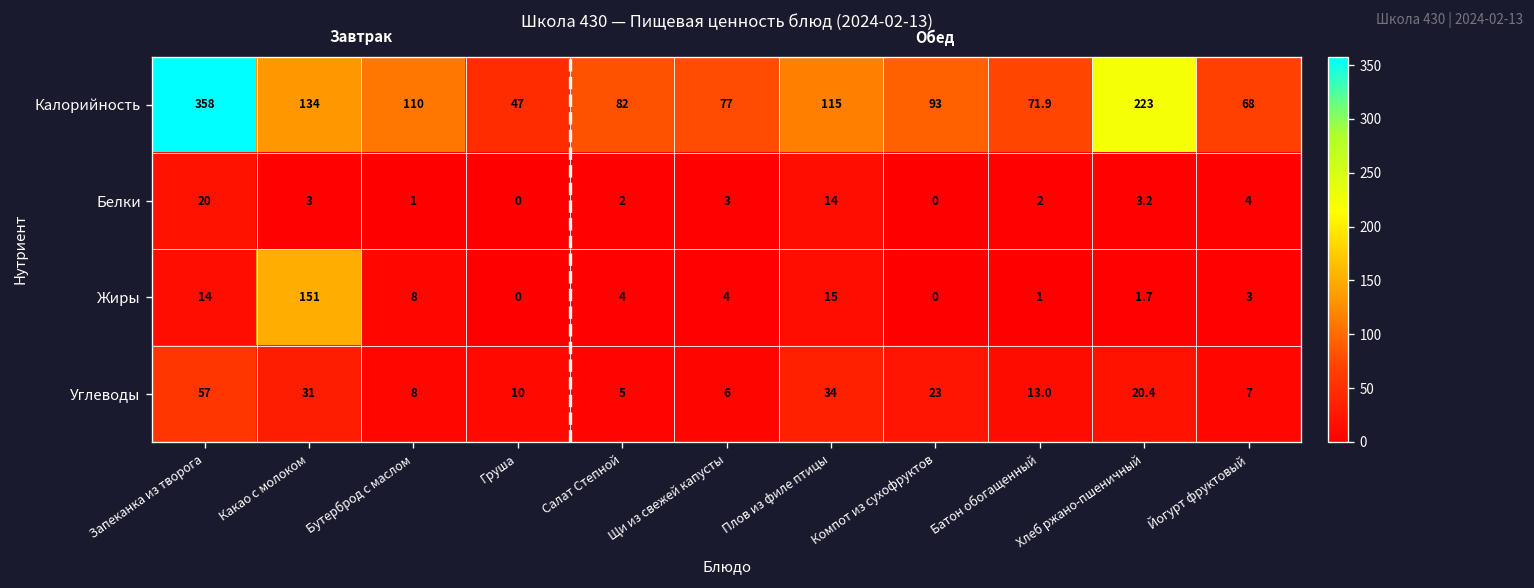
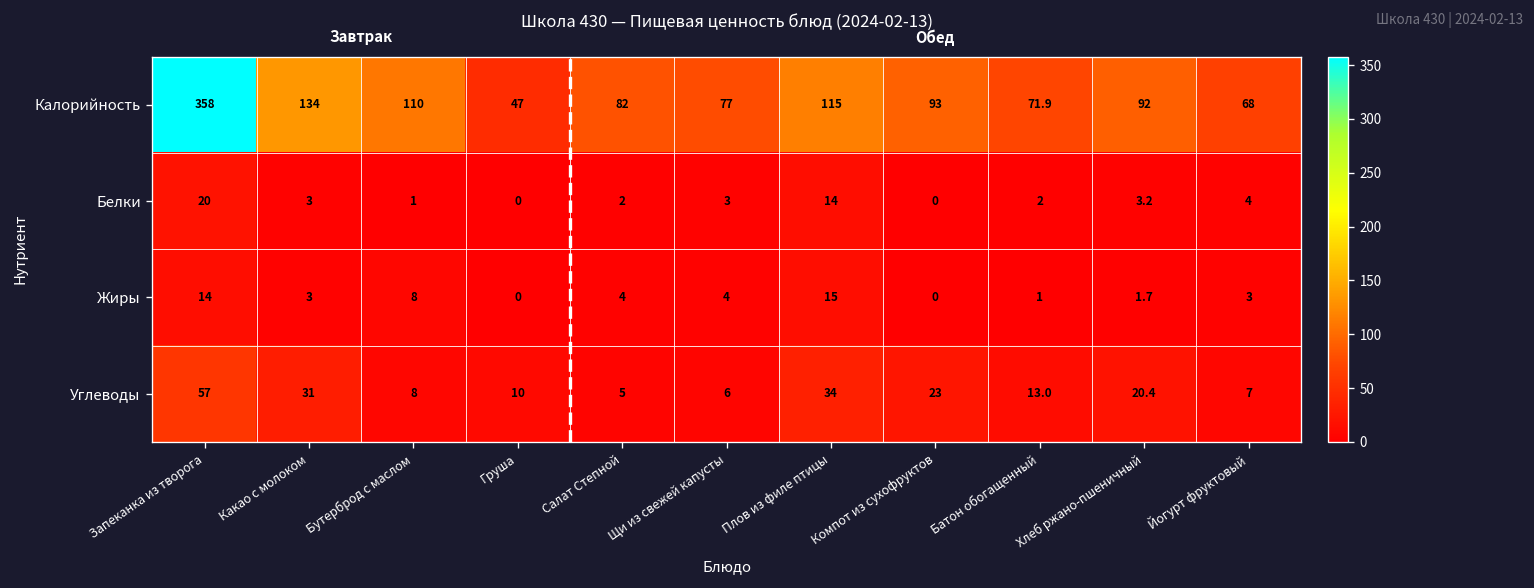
Калорийность, Хлеб ржано-пшеничный: 223 -> 92
Жиры, Какао с молоком: 151 -> 3
